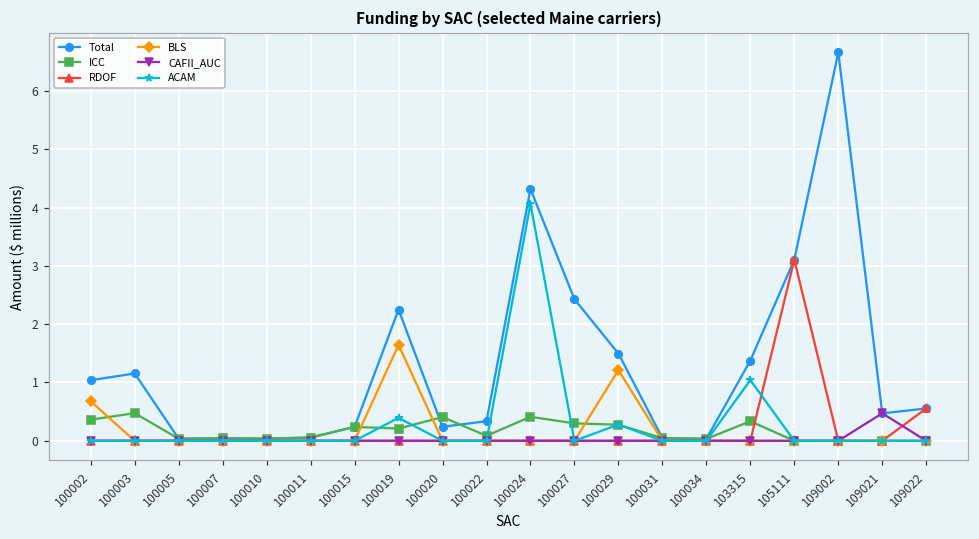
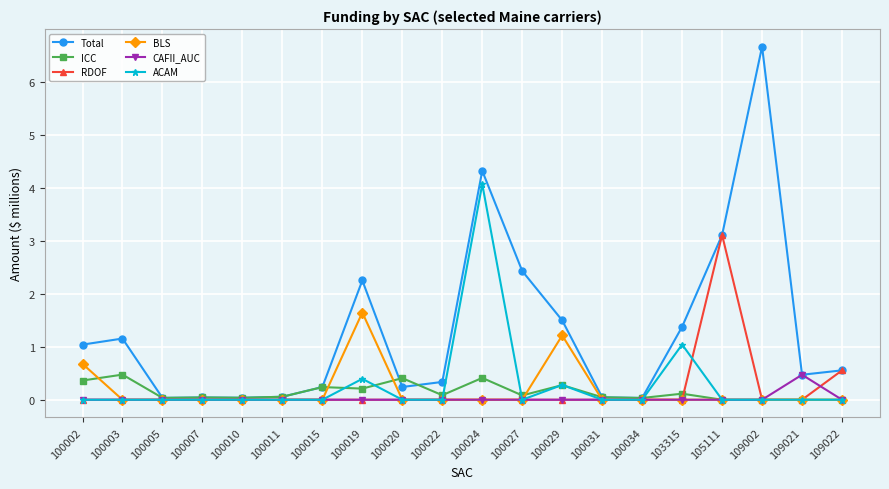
ICC, 100027: 0.3 -> 0.1
ICC, 103315: 0.3 -> 0.1
